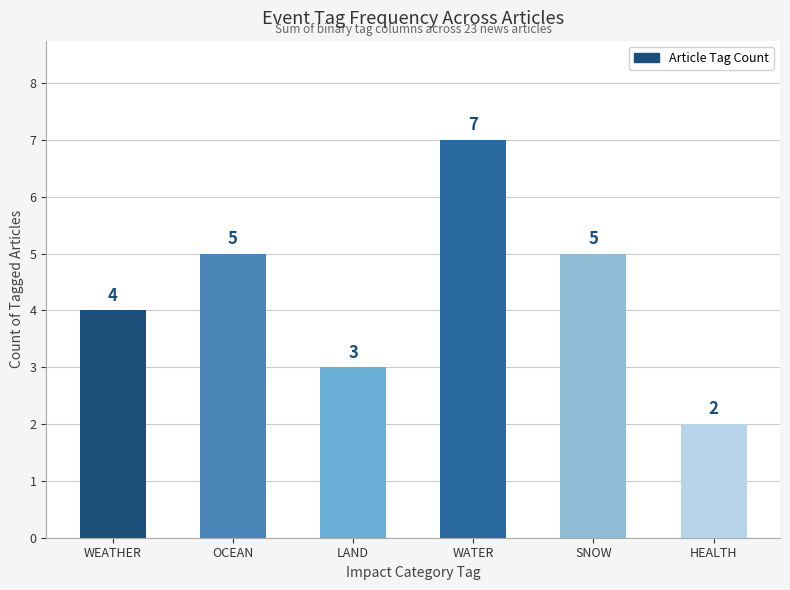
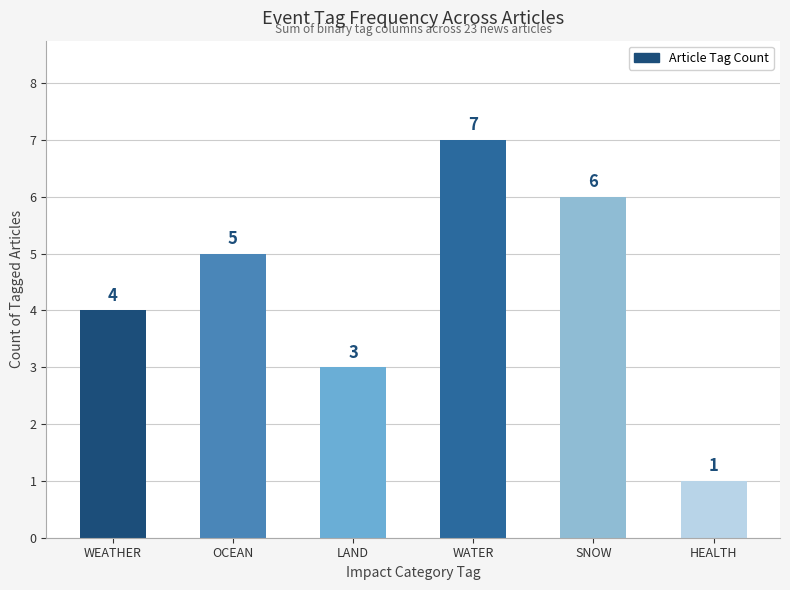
SNOW: 5 -> 6
HEALTH: 2 -> 1
